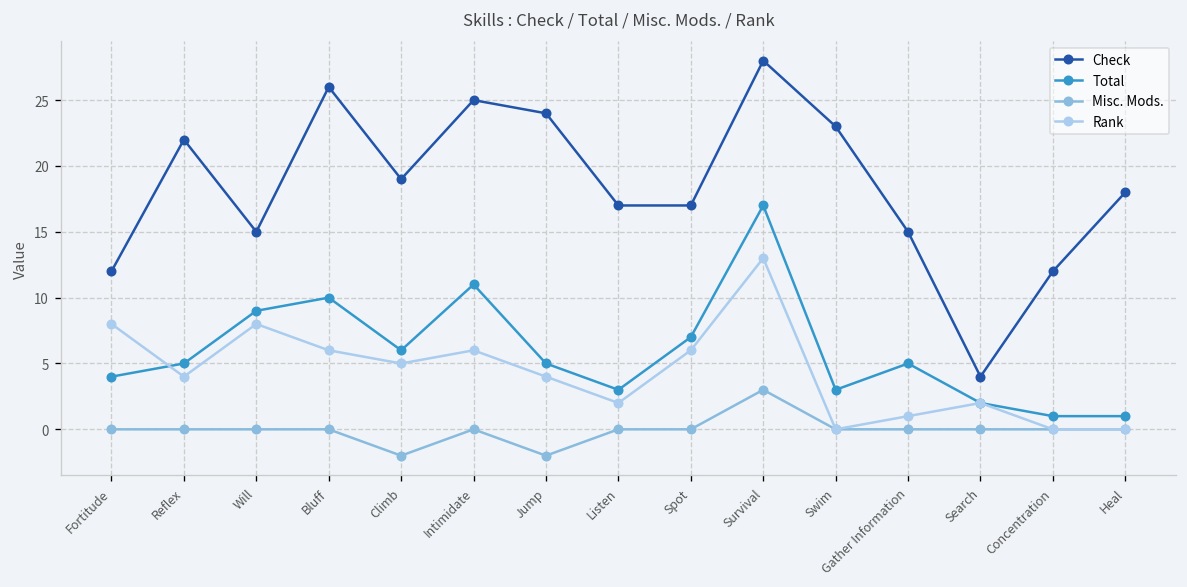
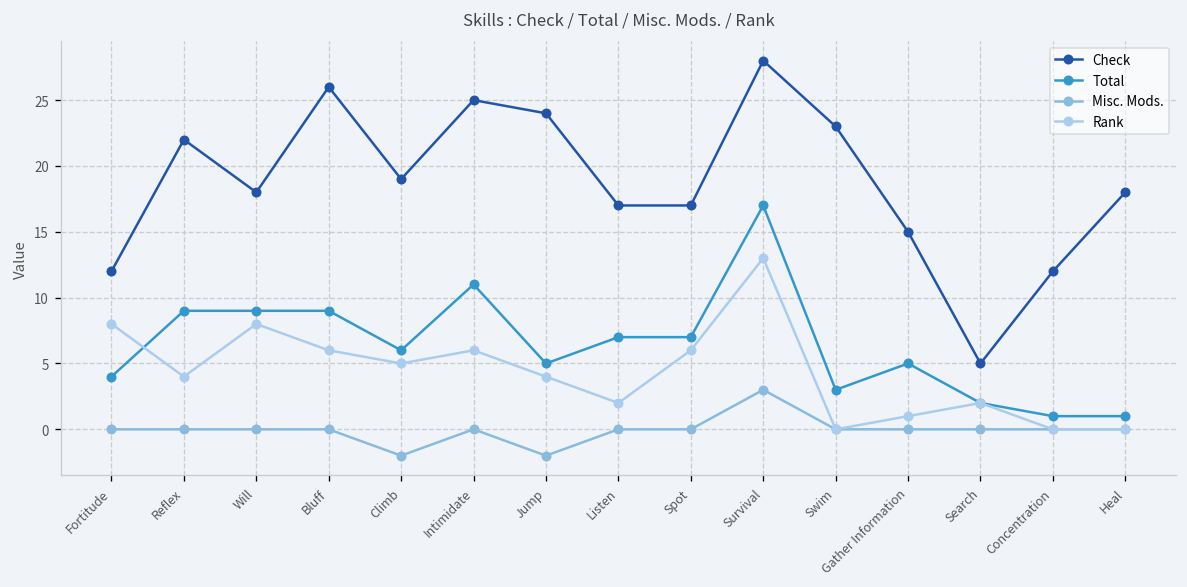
Total, Reflex: 5 -> 9
Check, Will: 15 -> 18
Total, Bluff: 10 -> 9
Total, Listen: 3 -> 7
Check, Search: 4 -> 5
